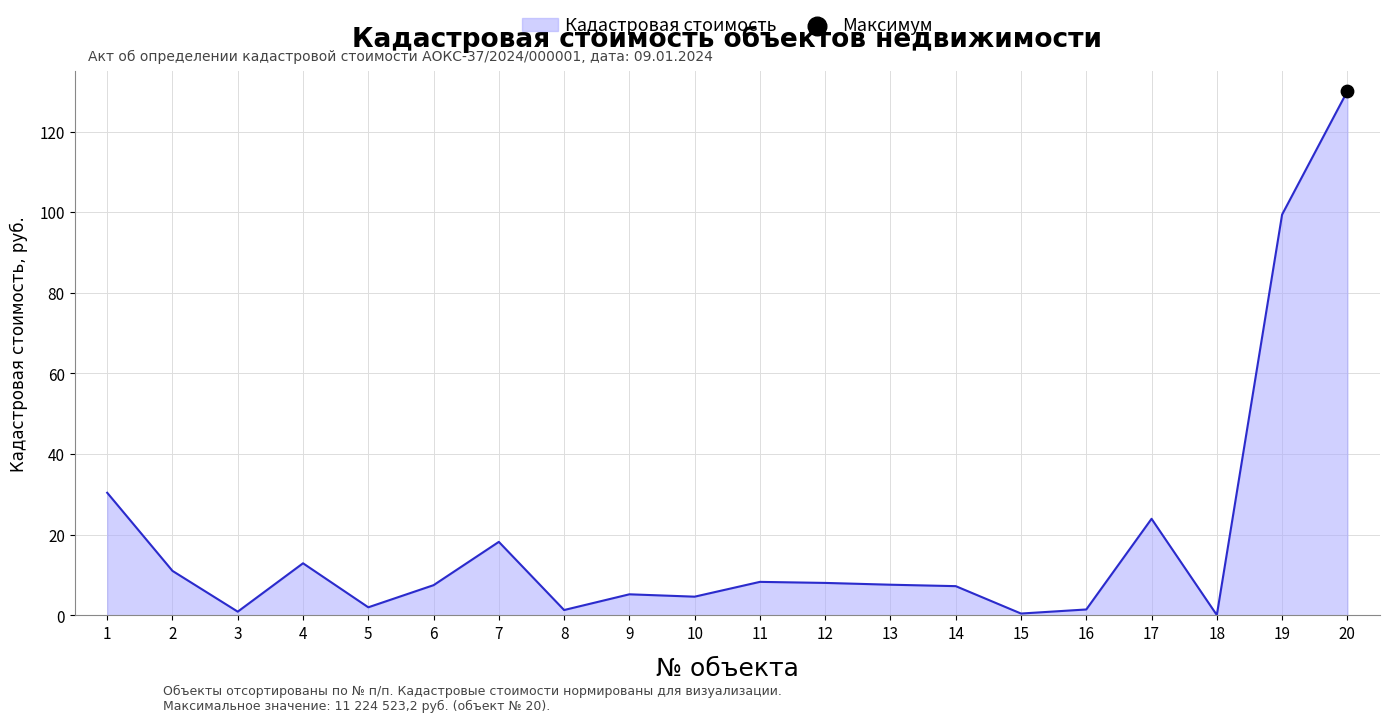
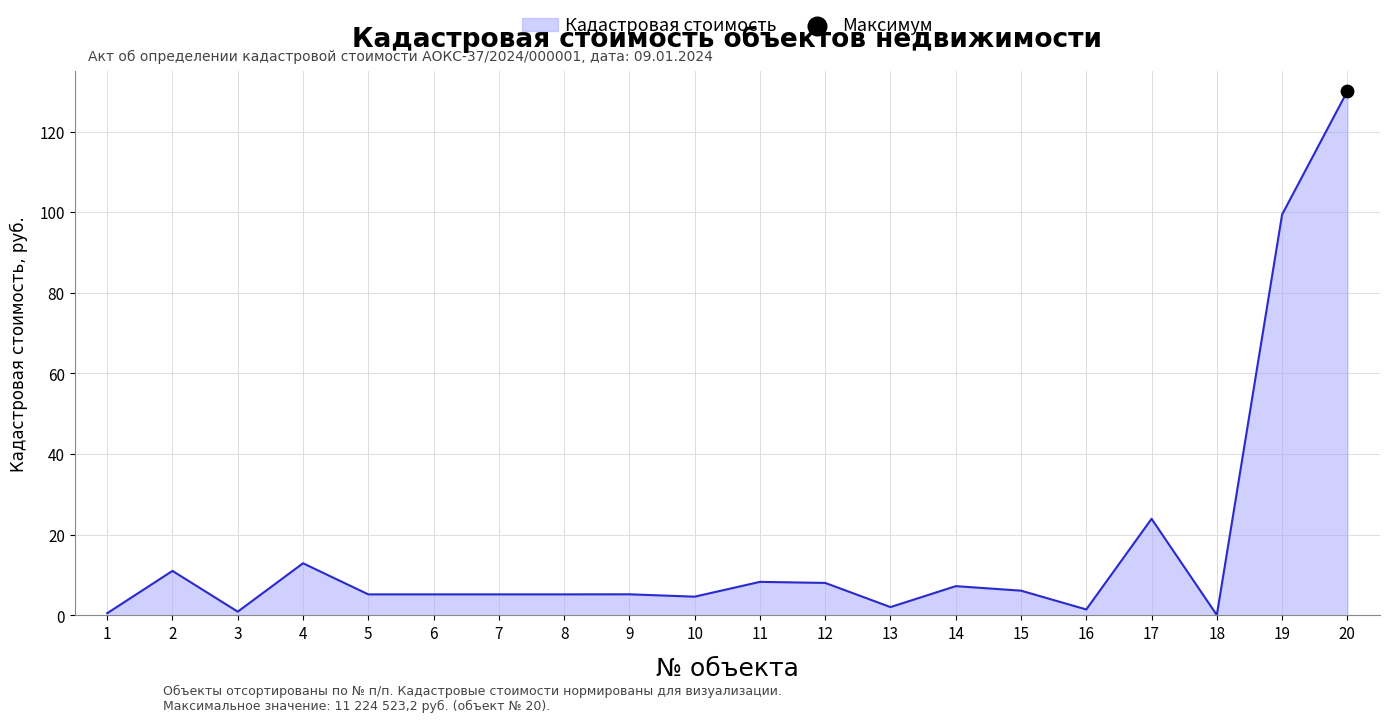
Кадастровая стоимость, 1: 30 -> 1
Кадастровая стоимость, 5: 2 -> 5
Кадастровая стоимость, 6: 7 -> 5
Кадастровая стоимость, 7: 18 -> 5
Кадастровая стоимость, 8: 1 -> 5
Кадастровая стоимость, 13: 8 -> 2
Кадастровая стоимость, 15: 0 -> 6
